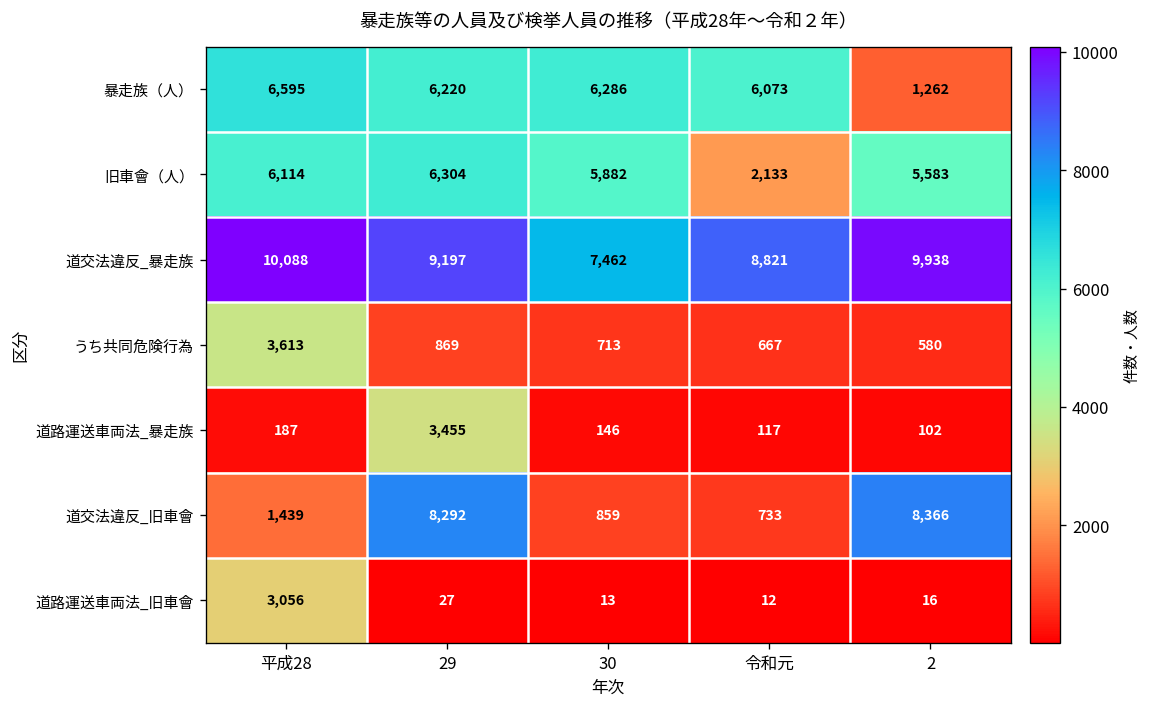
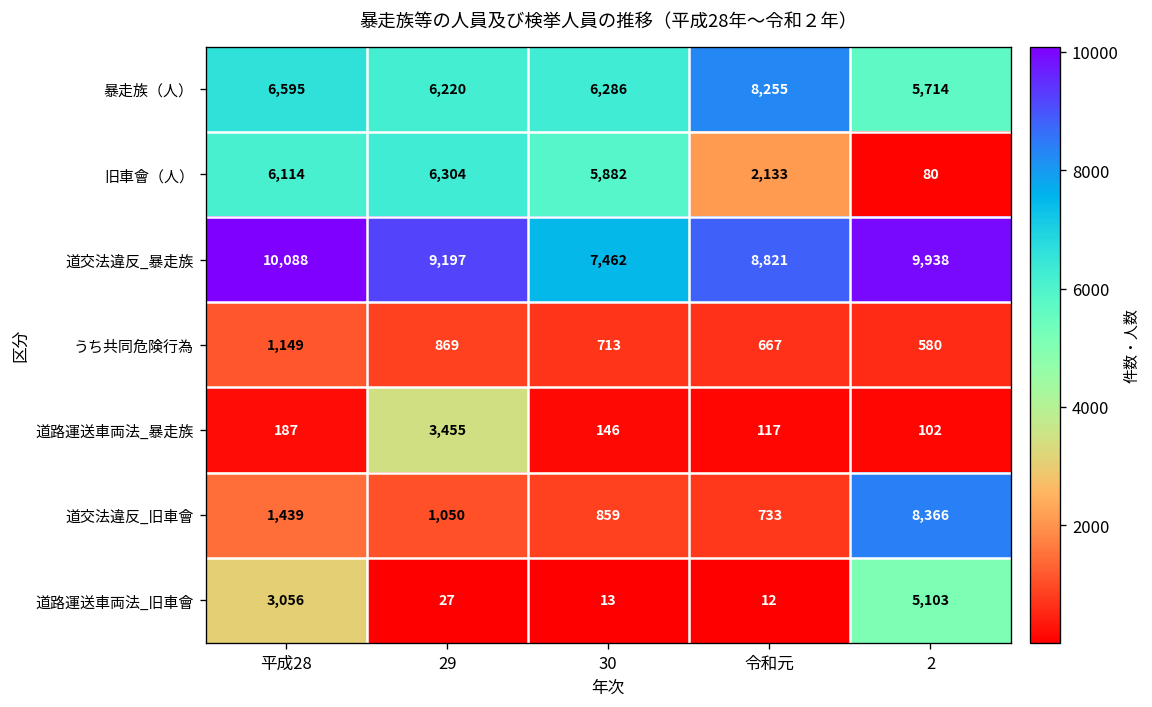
暴走族（人）, 令和元: 6,073 -> 8,255
暴走族（人）, 2: 1,262 -> 5,714
旧車會（人）, 2: 5,583 -> 80
うち共同危険行為, 平成28: 3,613 -> 1,149
道交法違反_旧車會, 29: 8,292 -> 1,050
道路運送車両法_旧車會, 2: 16 -> 5,103
